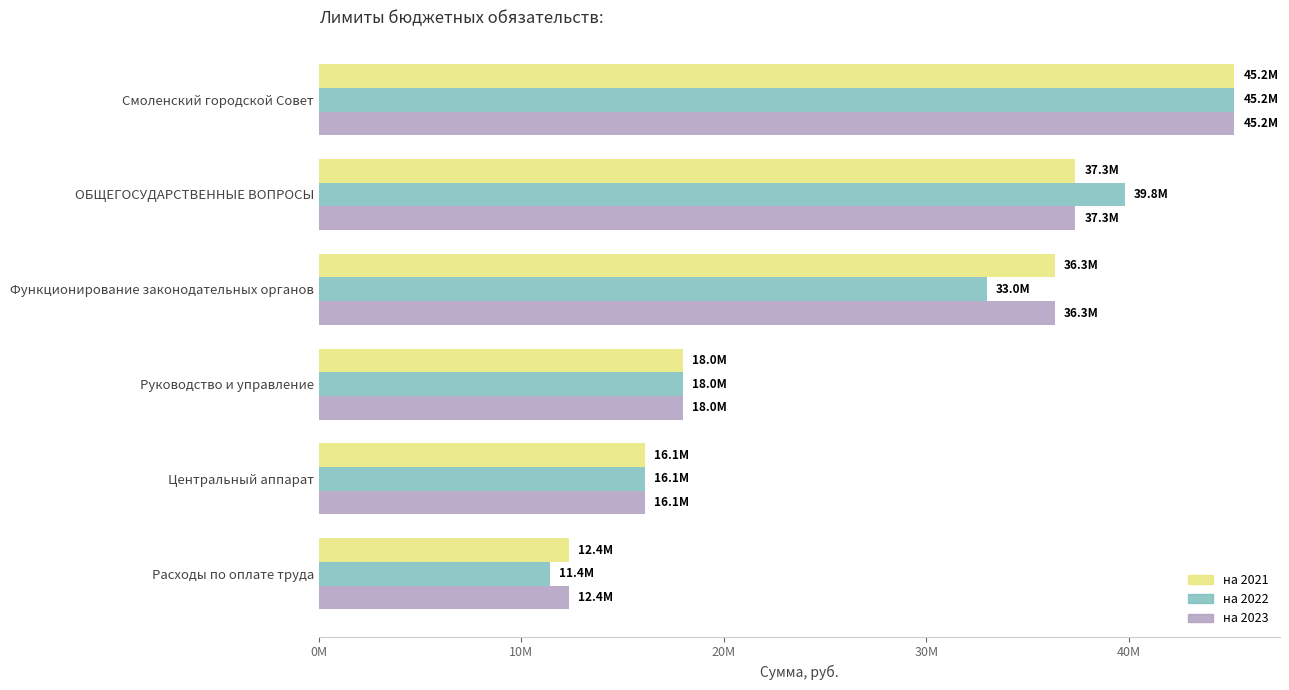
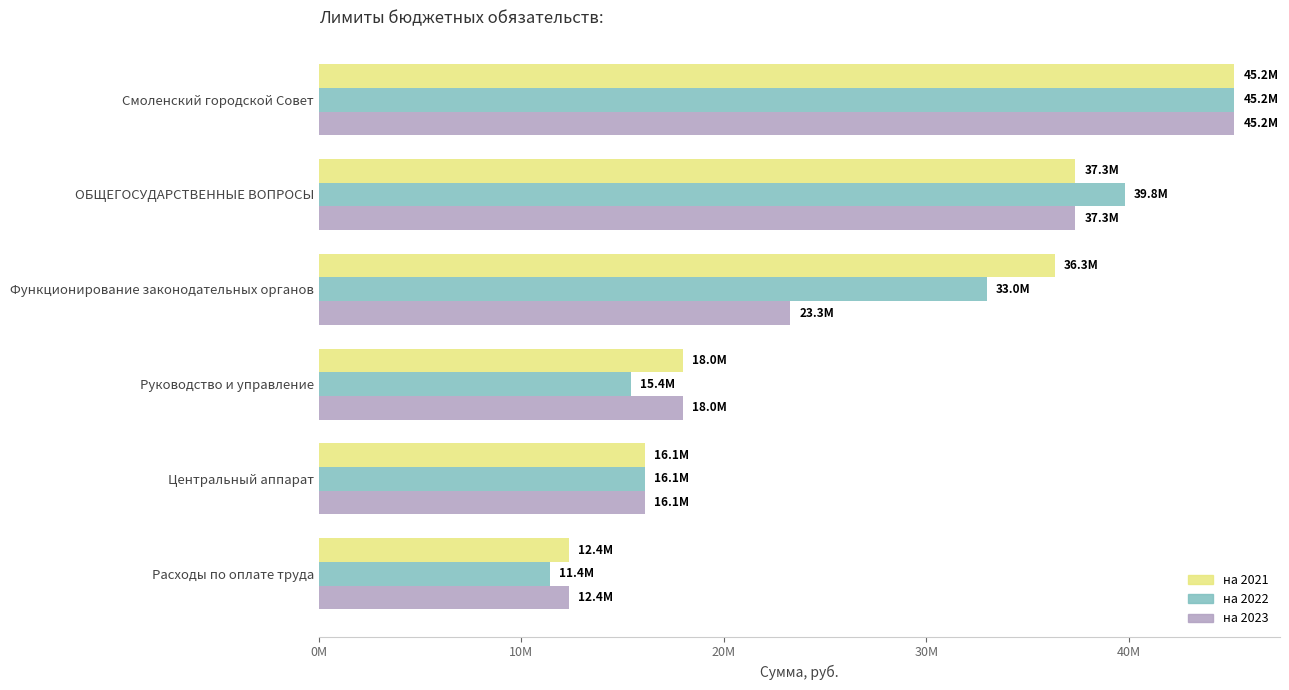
на 2023, Функционирование законодательных органов: 36.3M -> 23.3M
на 2022, Руководство и управление: 18.0M -> 15.4M
